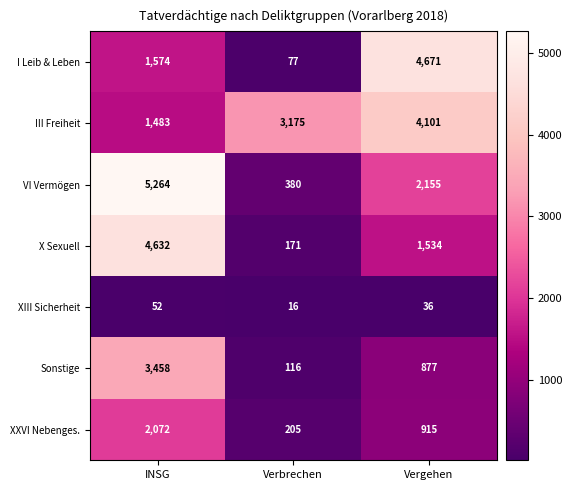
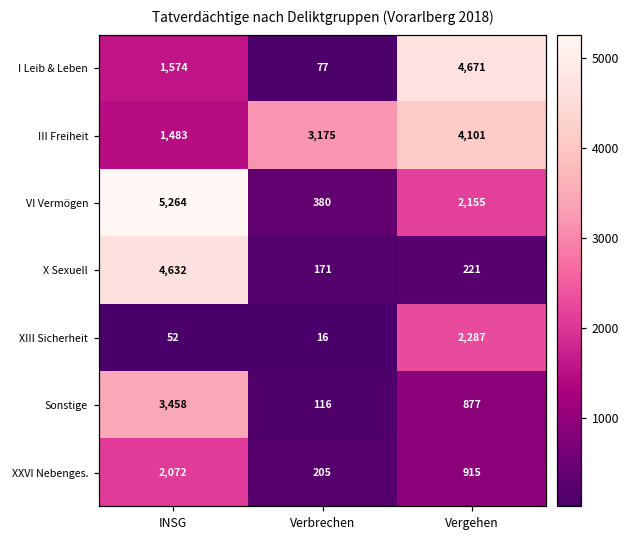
X Sexuell, Vergehen: 1,534 -> 221
XIII Sicherheit, Vergehen: 36 -> 2,287
